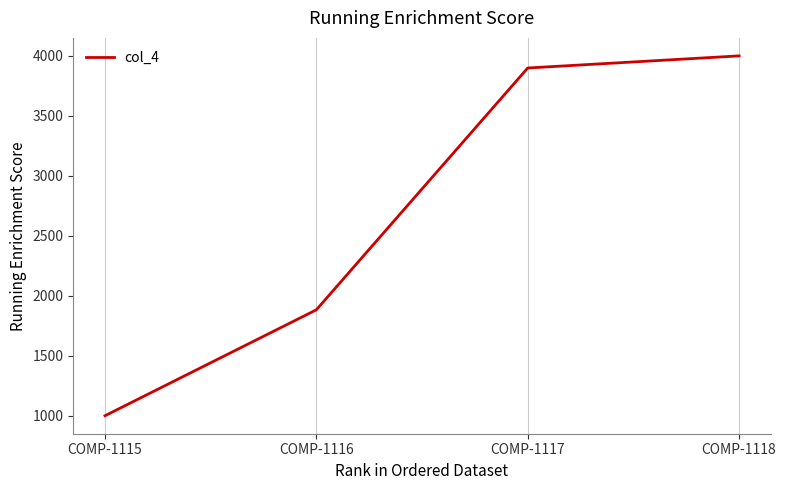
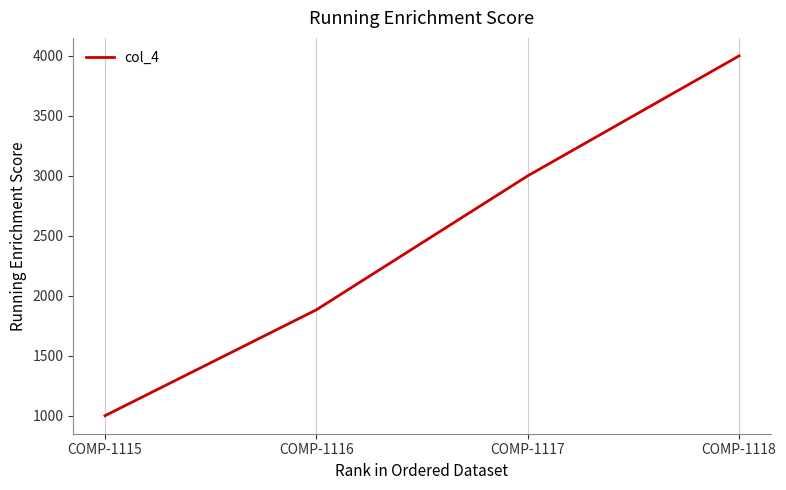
COMP-1117: 3900 -> 3000
